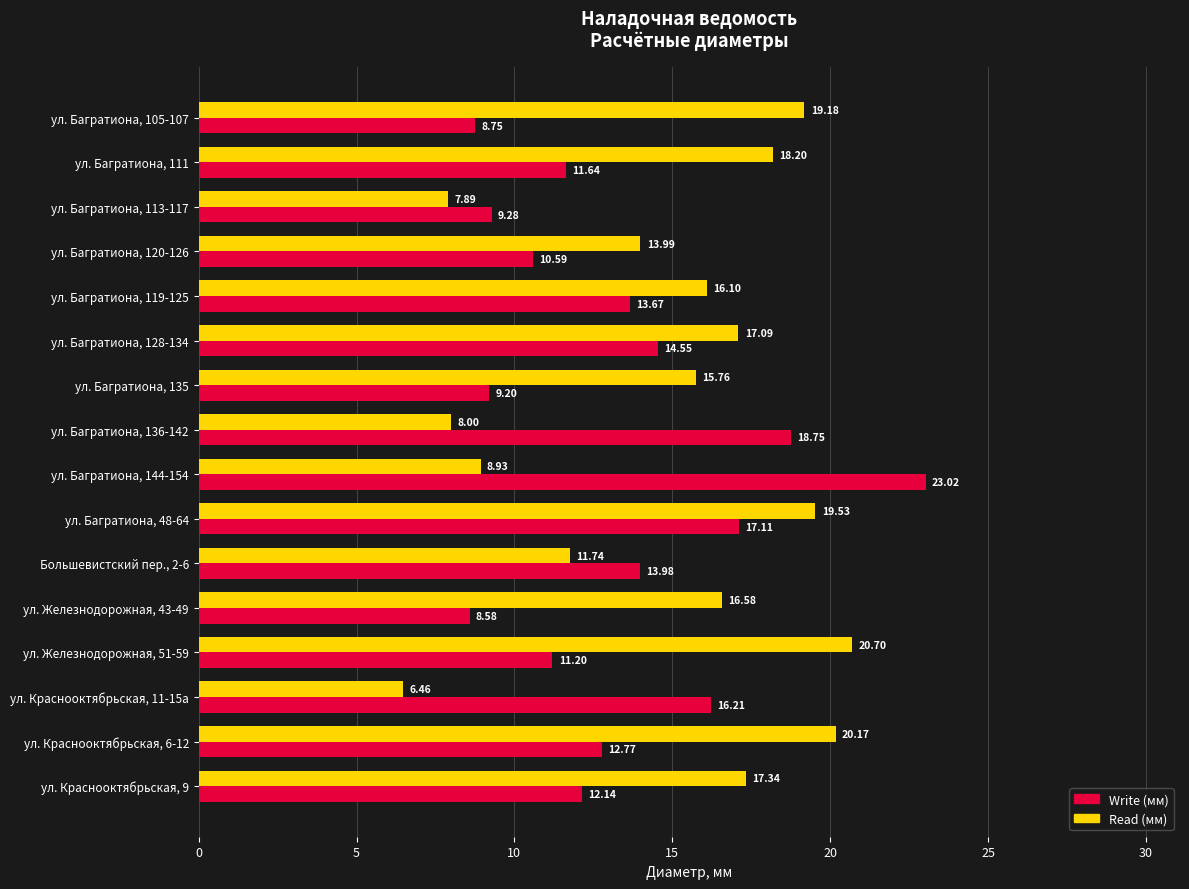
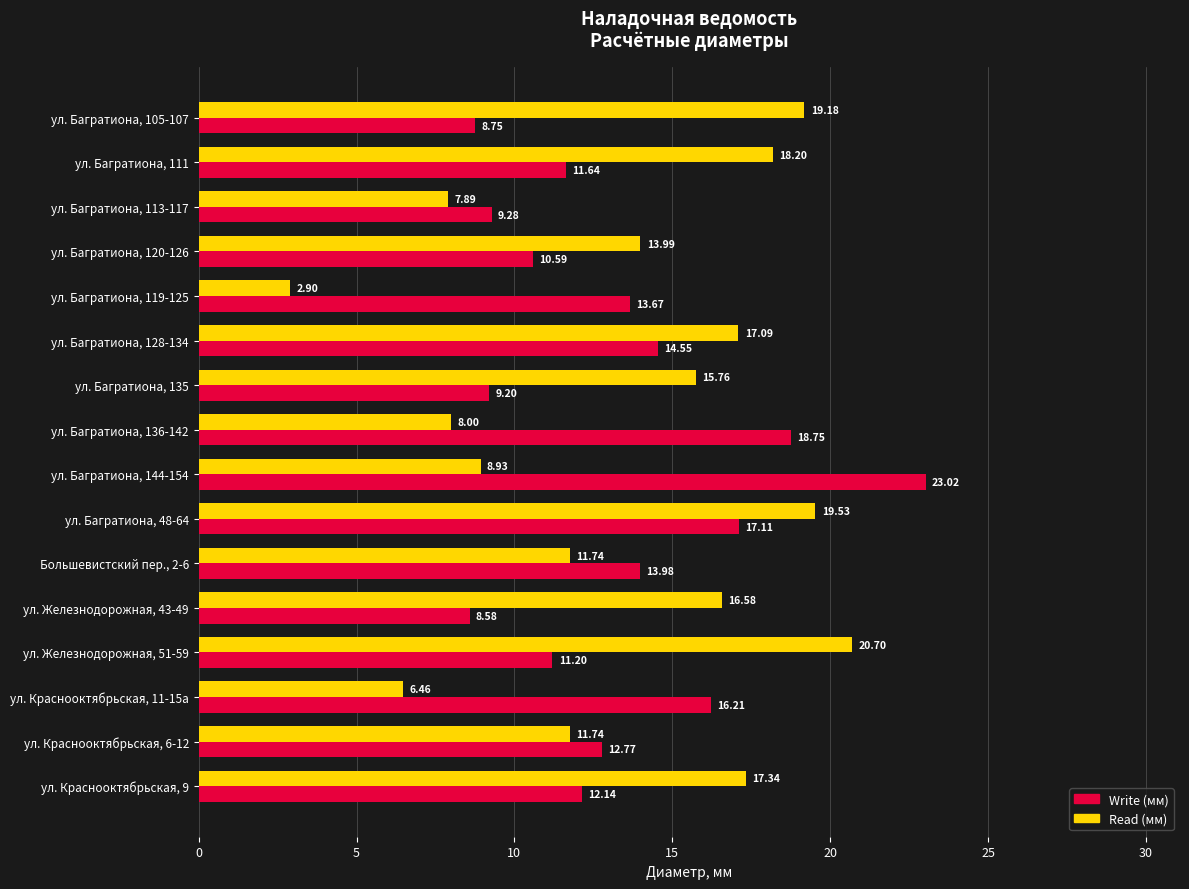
Read (мм), ул. Багратиона, 119-125: 16.10 -> 2.90
Read (мм), ул. Краснооктябрьская, 6-12: 20.17 -> 11.74
